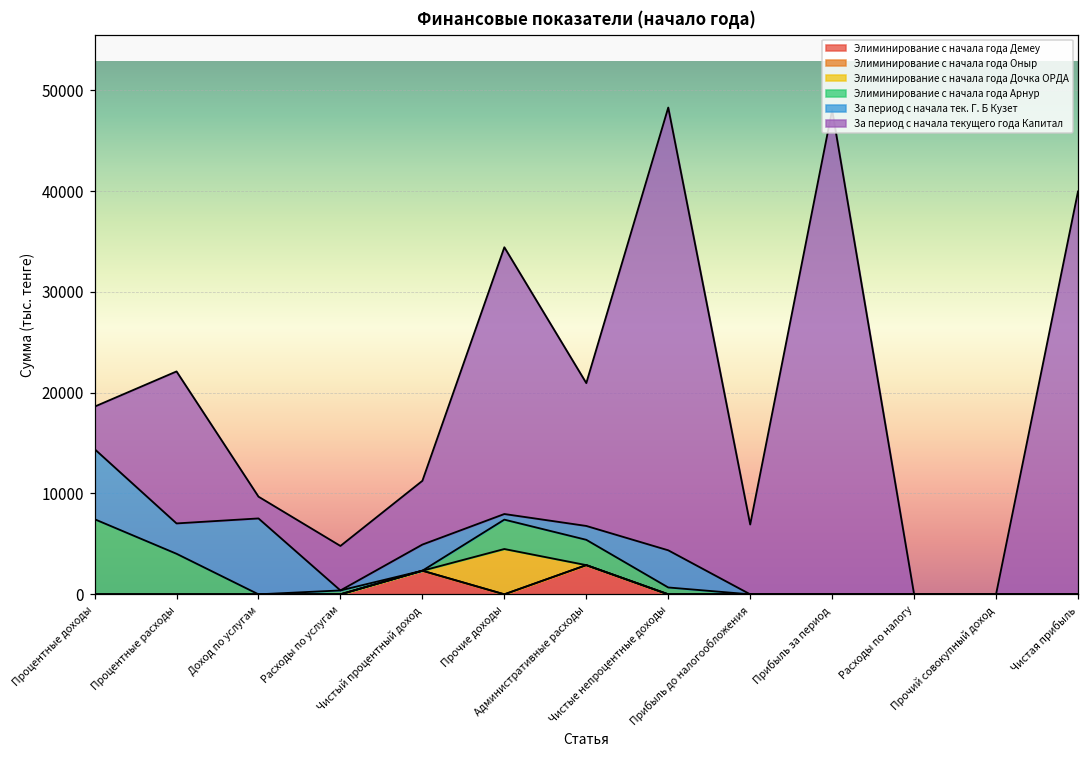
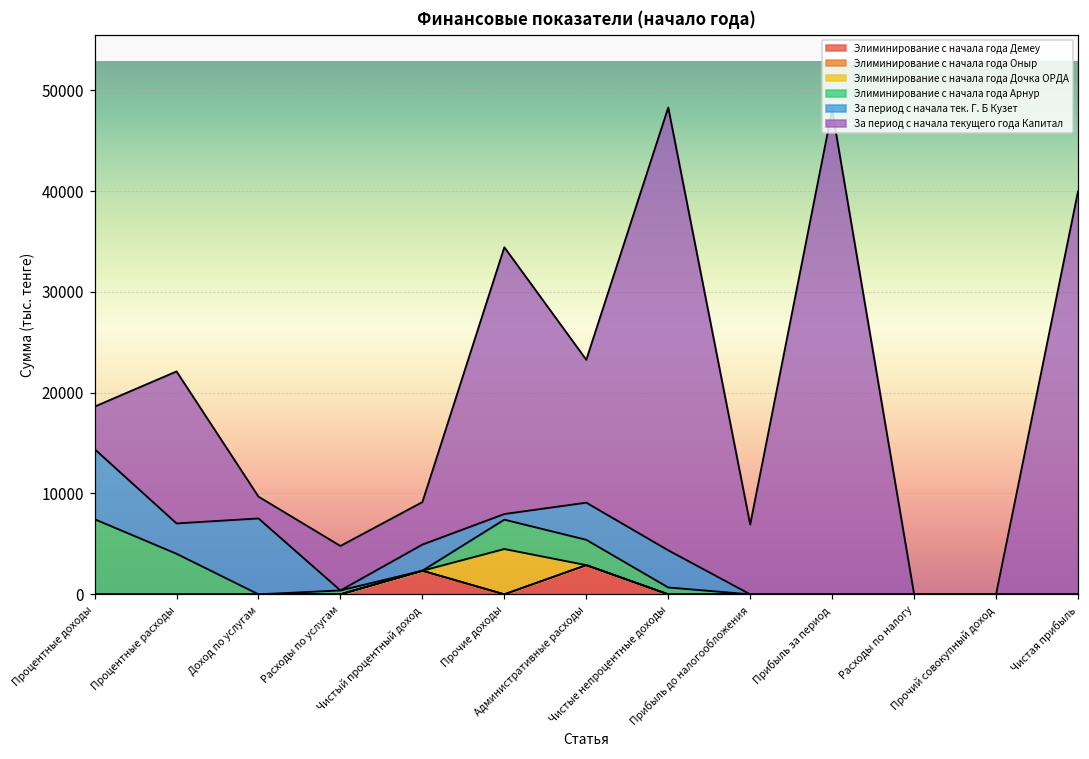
За период с начала текущего года Капитал, Чистый процентный доход: 6000 -> 4000
За период с начала тек. Г. Б Кузет, Административные расходы: 1000 -> 4000
